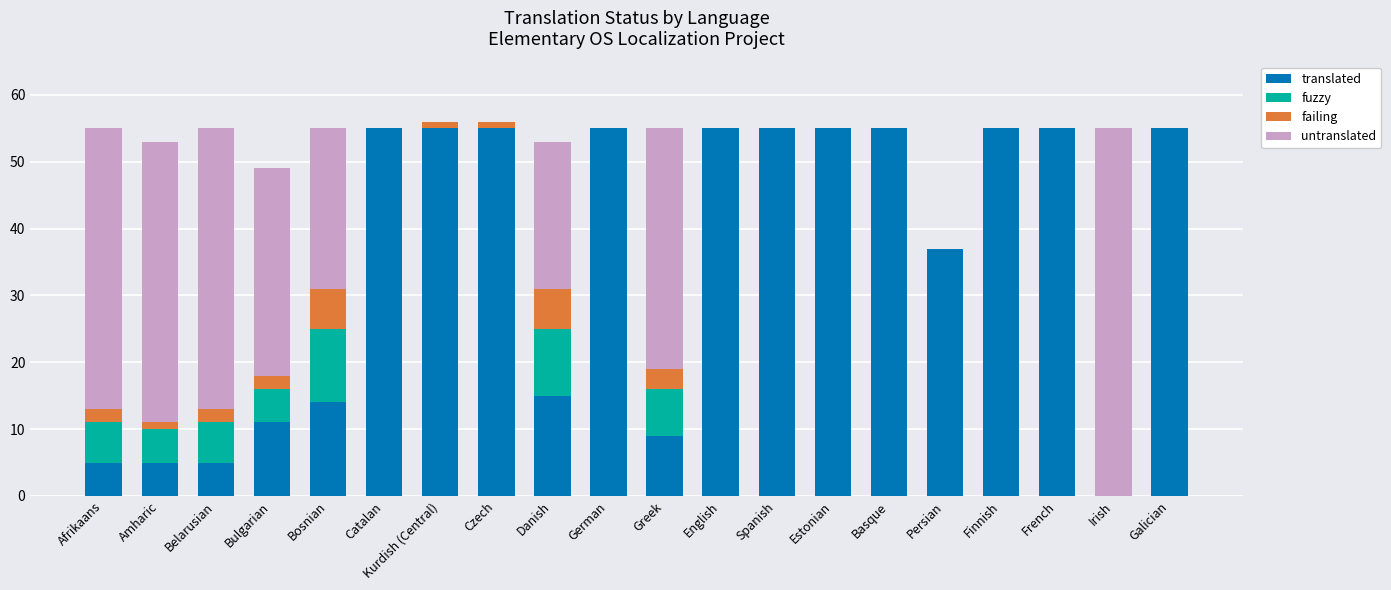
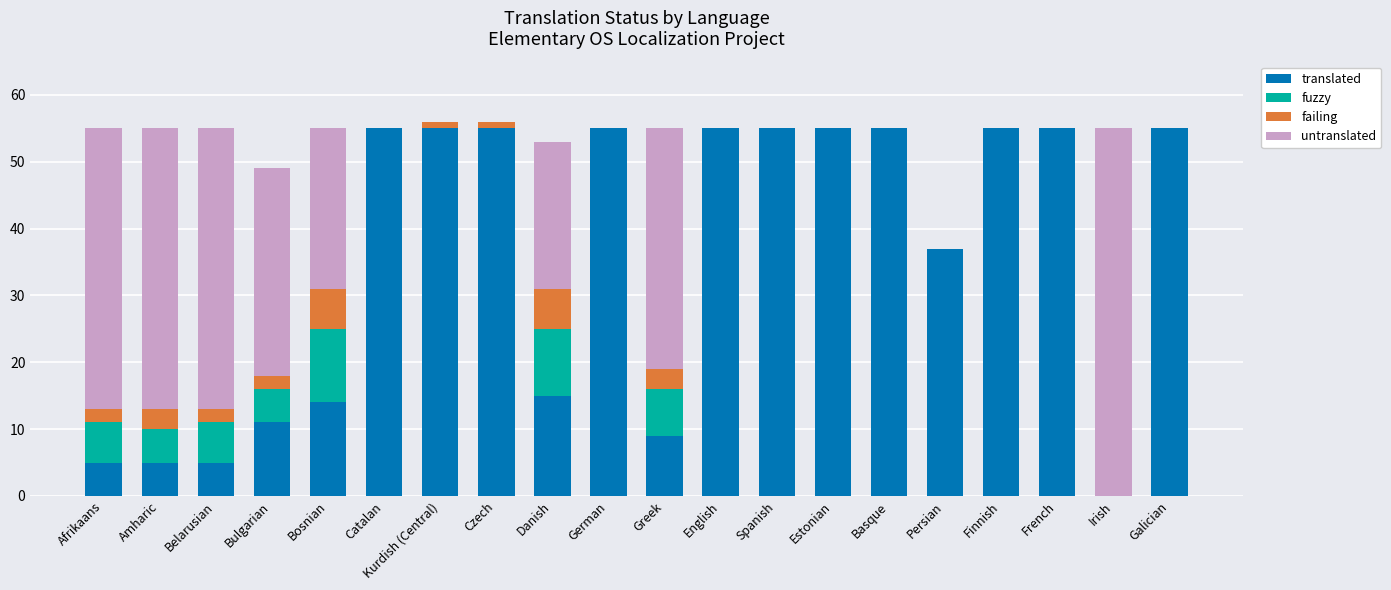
failing, Amharic: 1 -> 3
